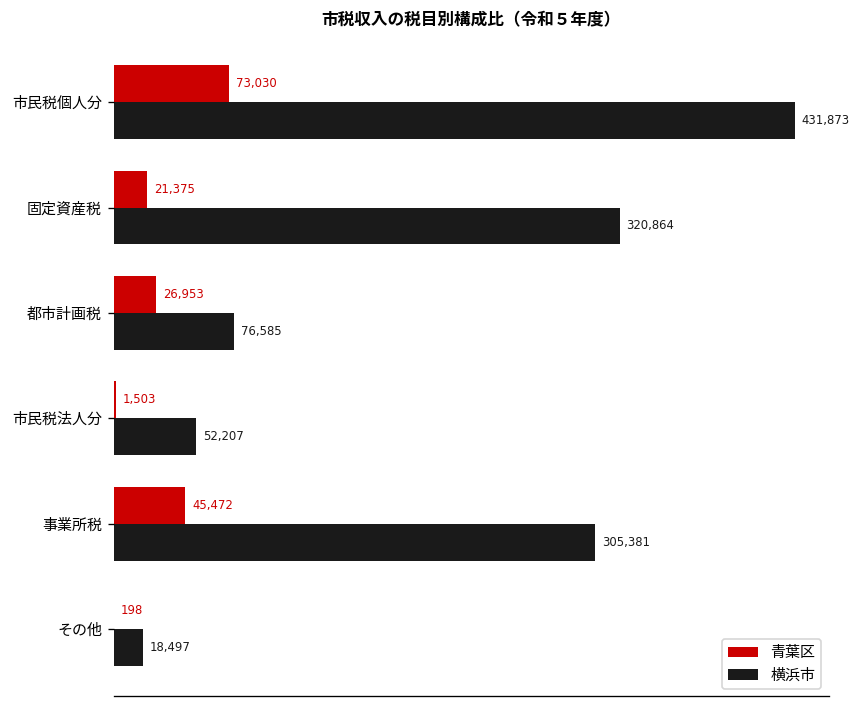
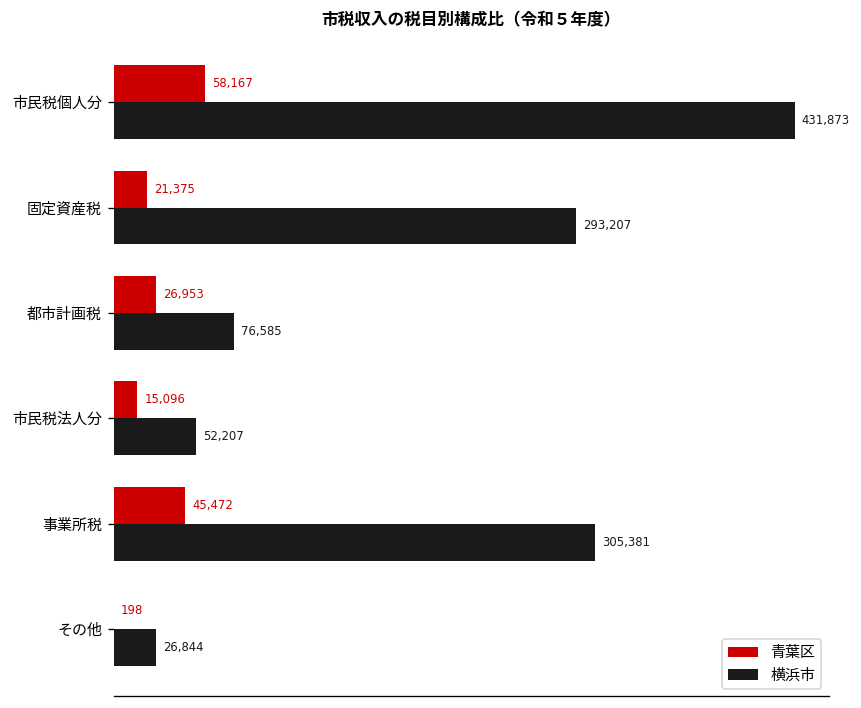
青葉区, 市民税個人分: 73,030 -> 58,167
横浜市, 固定資産税: 320,864 -> 293,207
青葉区, 市民税法人分: 1,503 -> 15,096
横浜市, その他: 18,497 -> 26,844
